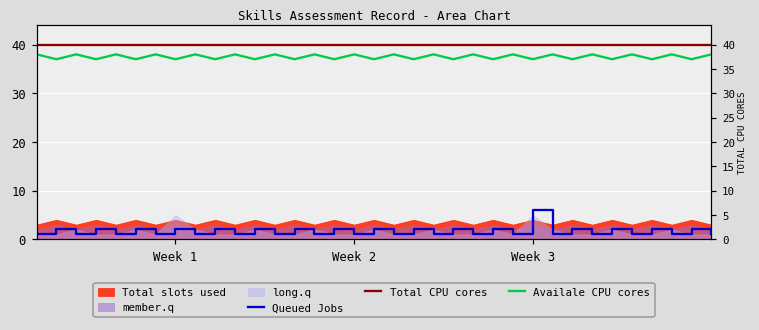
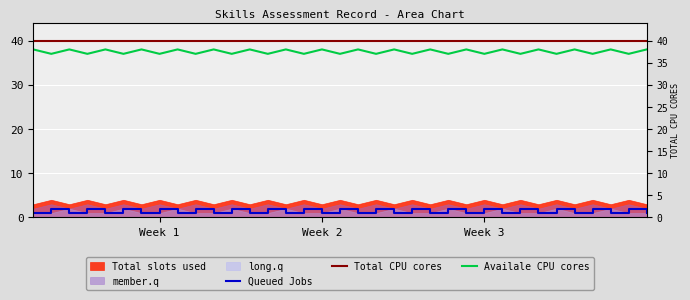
long.q, Week 1: 5 -> 1
Queued Jobs, Week 3: 6 -> 2
long.q, Week 3: 5 -> 1
